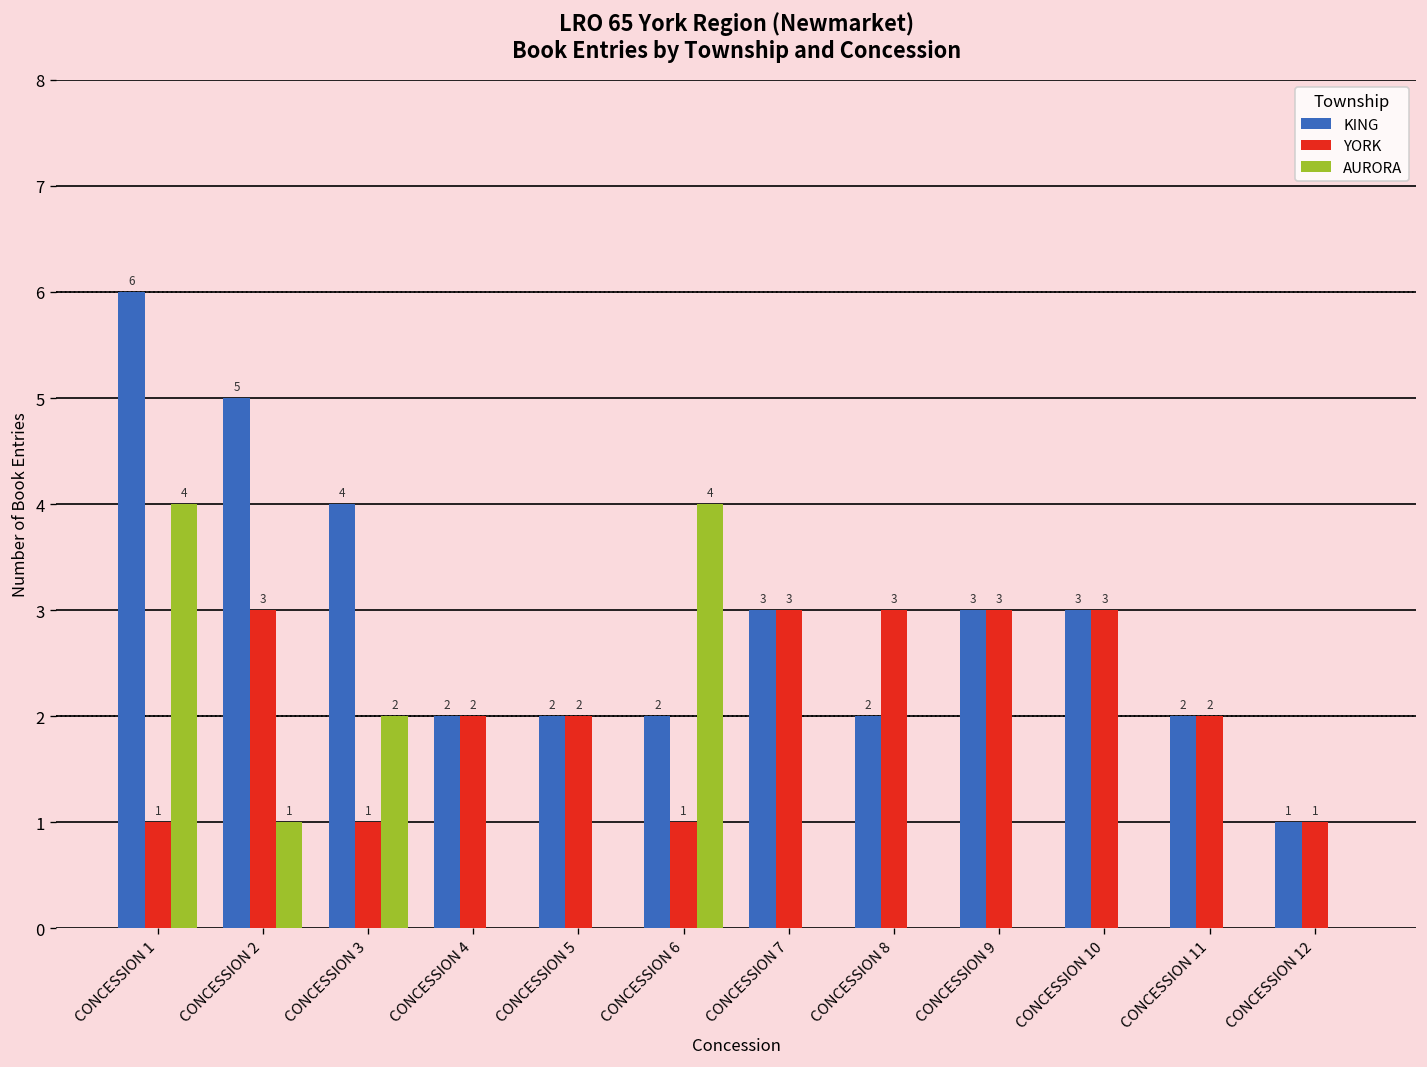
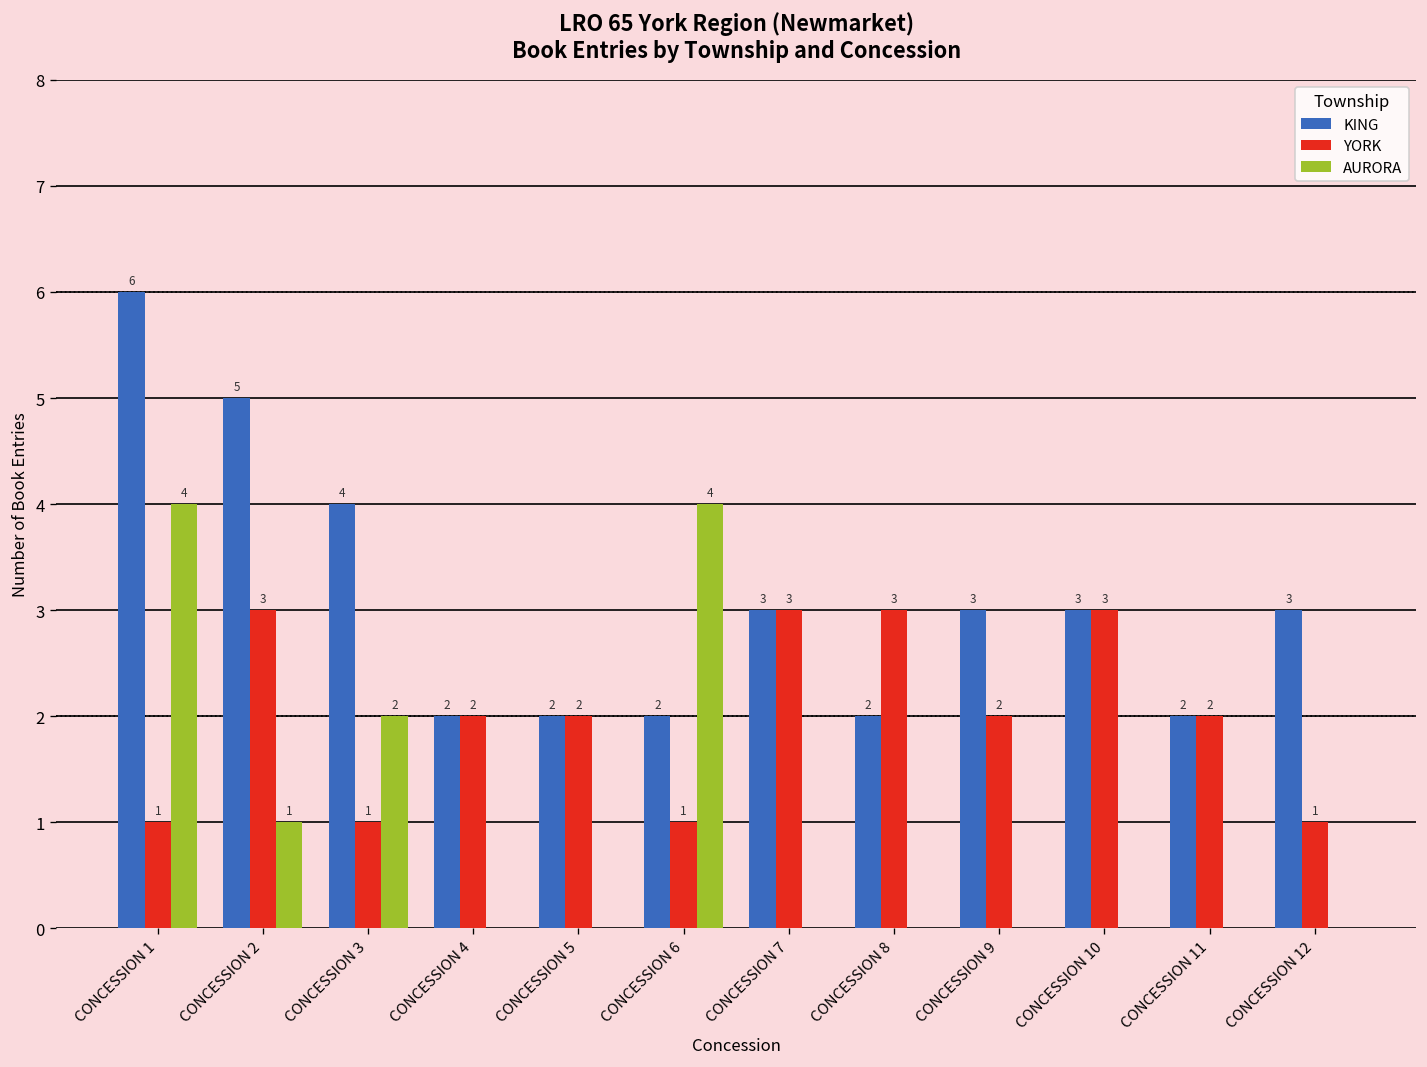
YORK, CONCESSION 9: 3 -> 2
KING, CONCESSION 12: 1 -> 3
